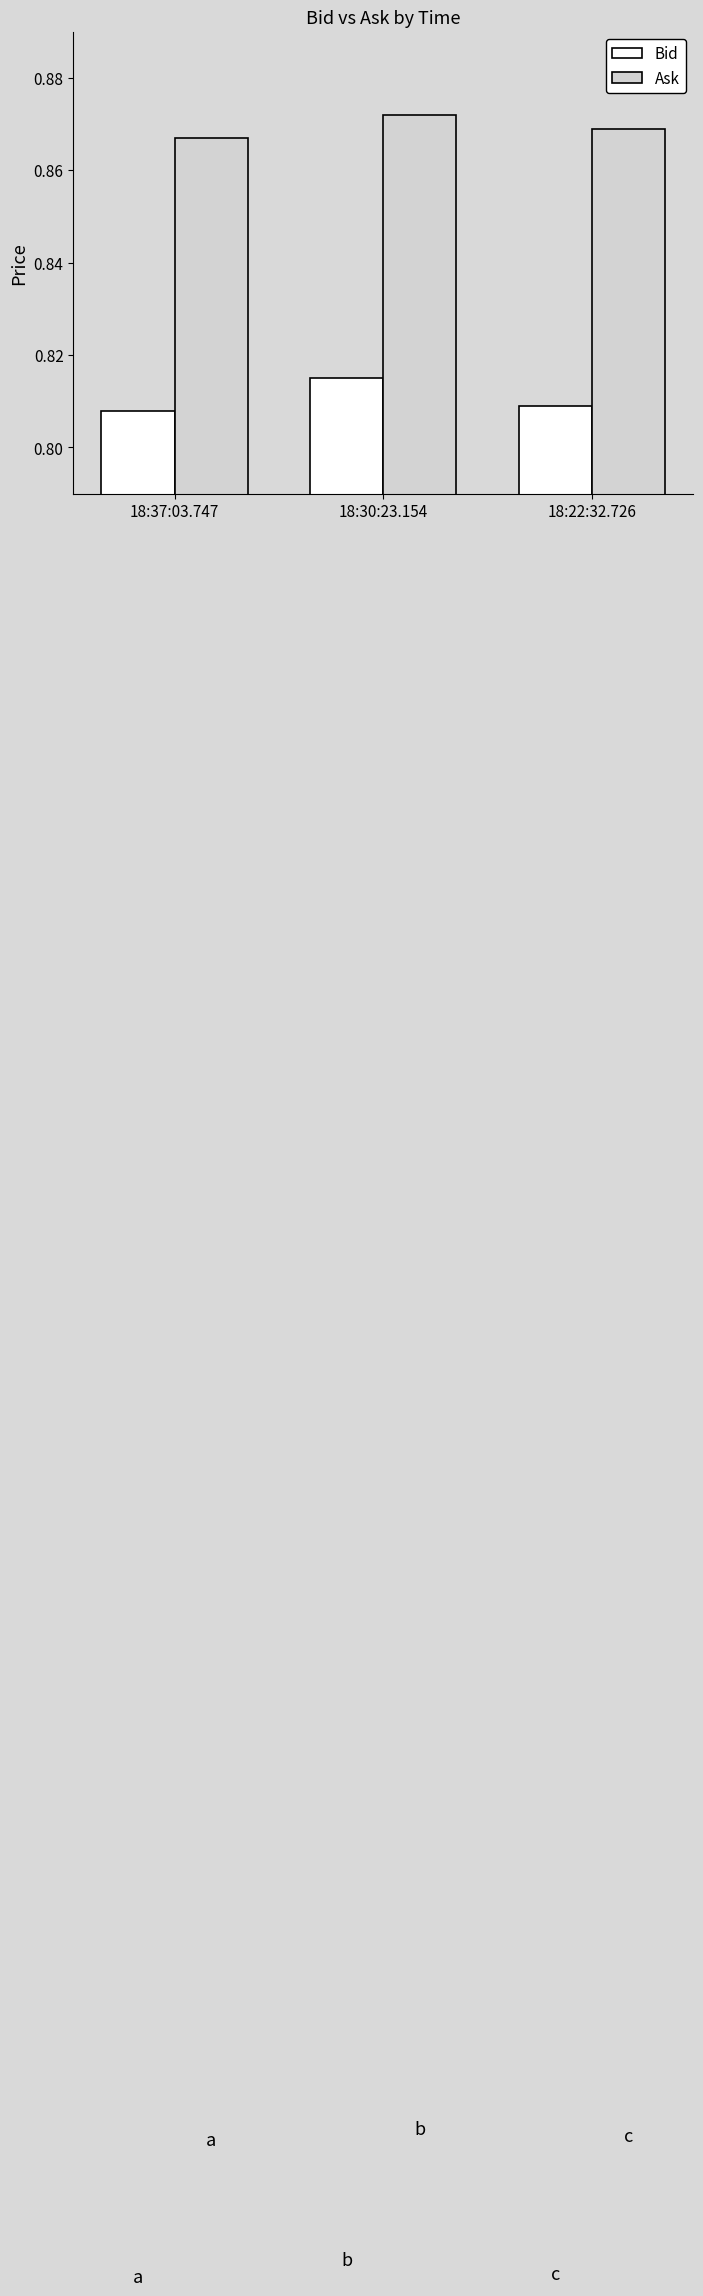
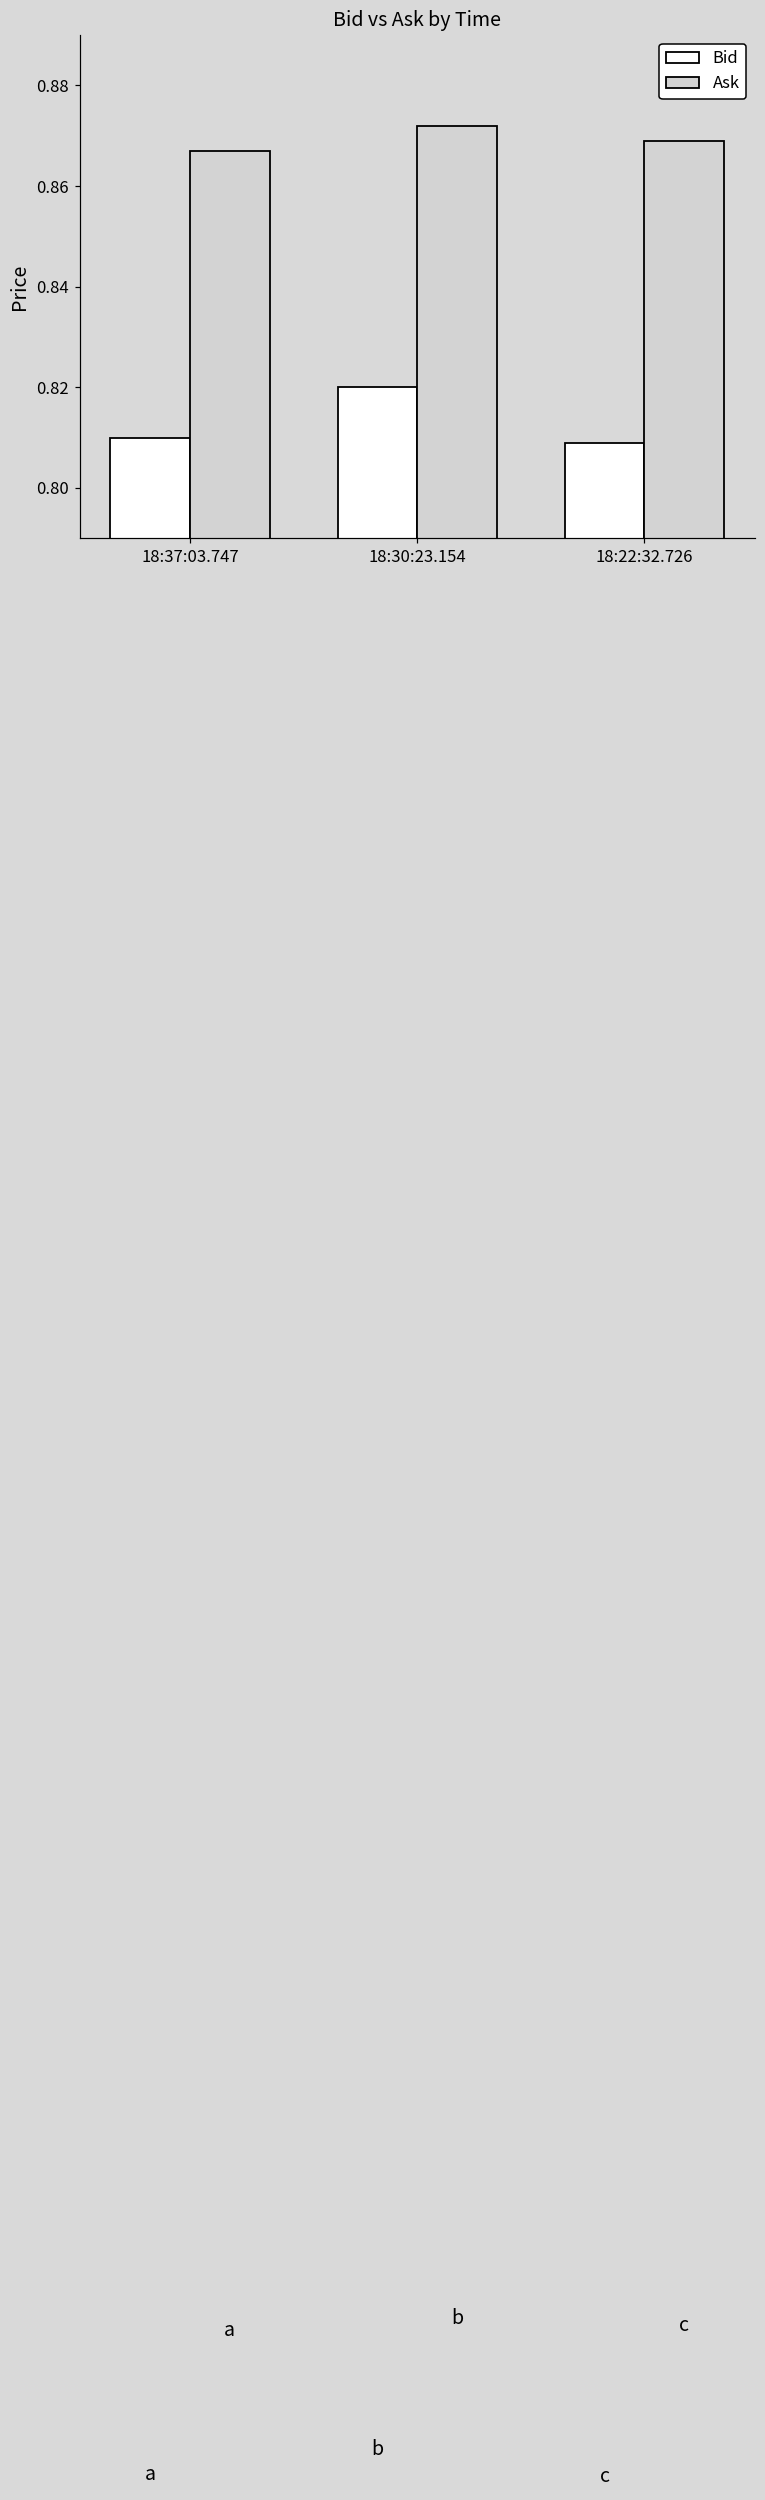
Bid, 18:37:03.747: 0.808 -> 0.810
Bid, 18:30:23.154: 0.815 -> 0.820
